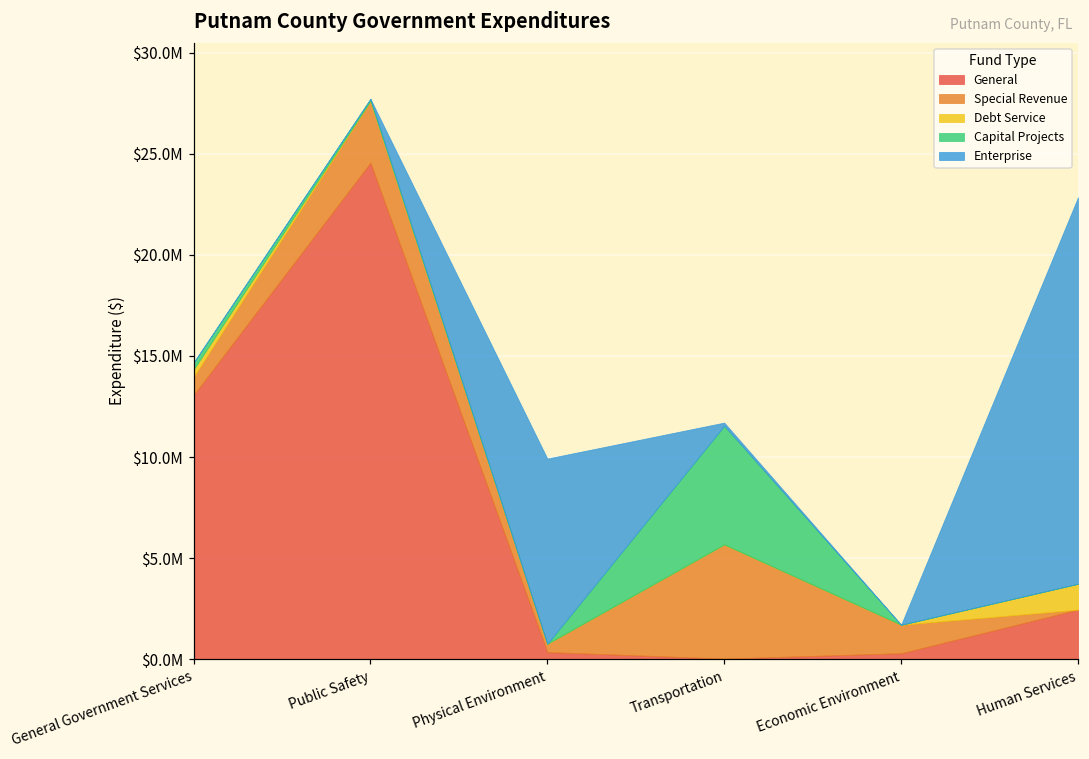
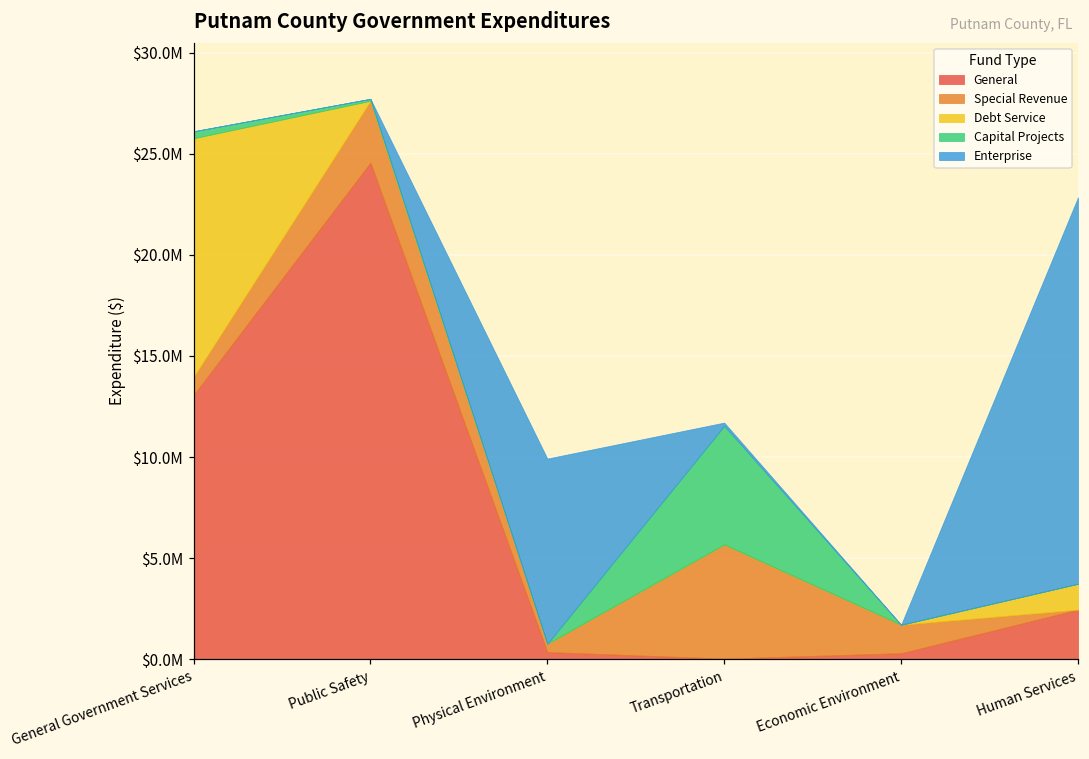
Debt Service, General Government Services: $400000 -> $11800000
